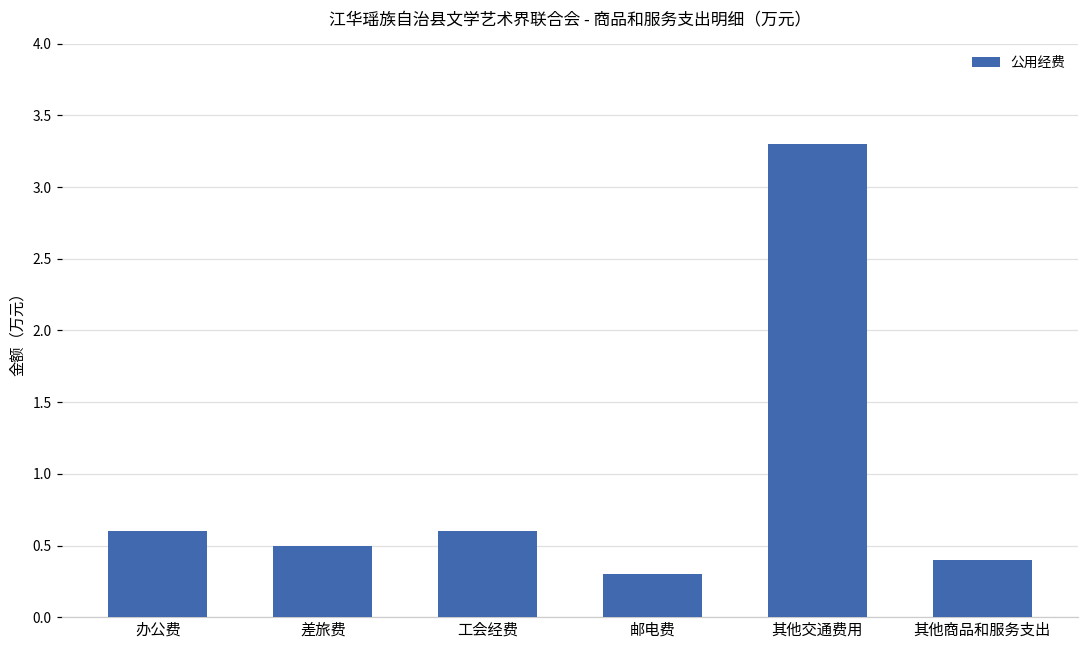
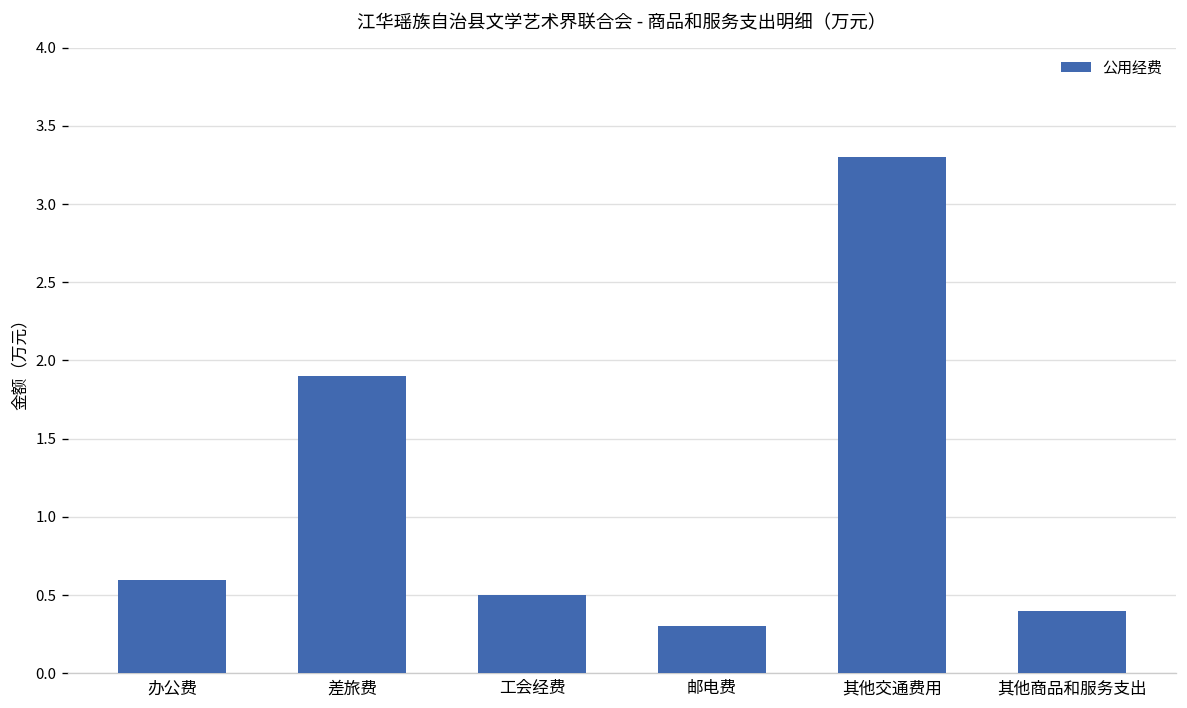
差旅费: 0.5 -> 1.9
工会经费: 0.6 -> 0.5
